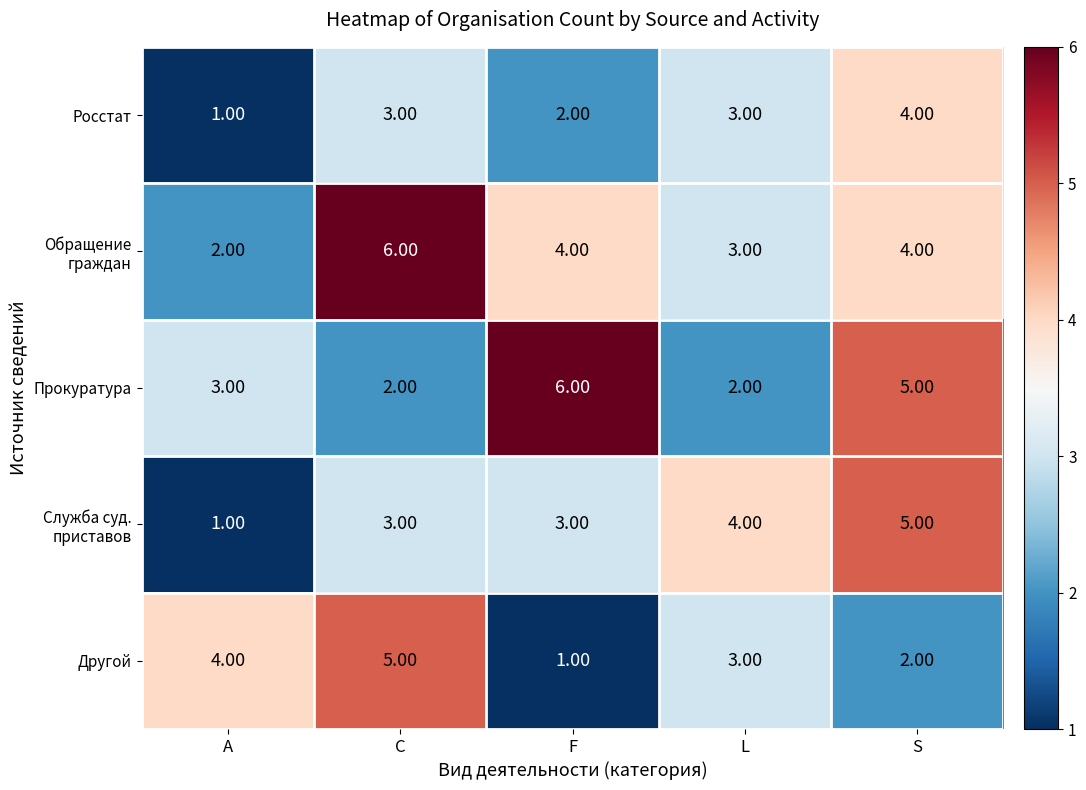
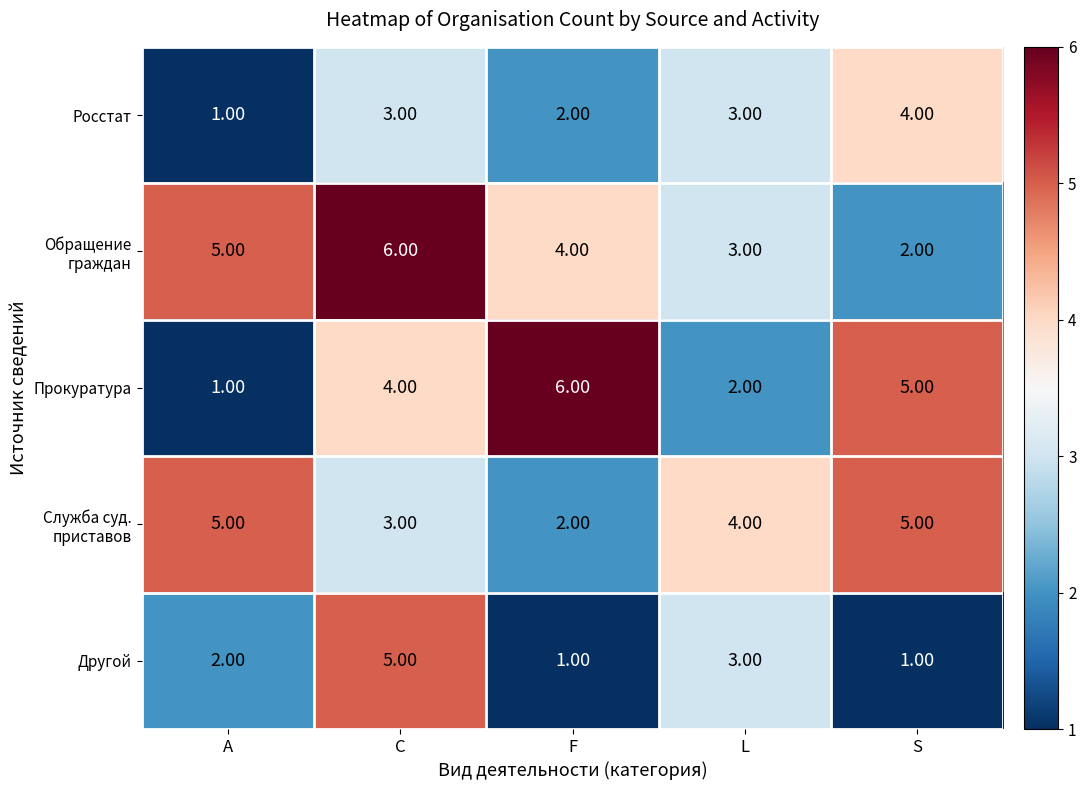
Обращение граждан, A: 2.00 -> 5.00
Обращение граждан, S: 4.00 -> 2.00
Прокуратура, A: 3.00 -> 1.00
Прокуратура, C: 2.00 -> 4.00
Служба суд. приставов, A: 1.00 -> 5.00
Служба суд. приставов, F: 3.00 -> 2.00
Другой, A: 4.00 -> 2.00
Другой, S: 2.00 -> 1.00
